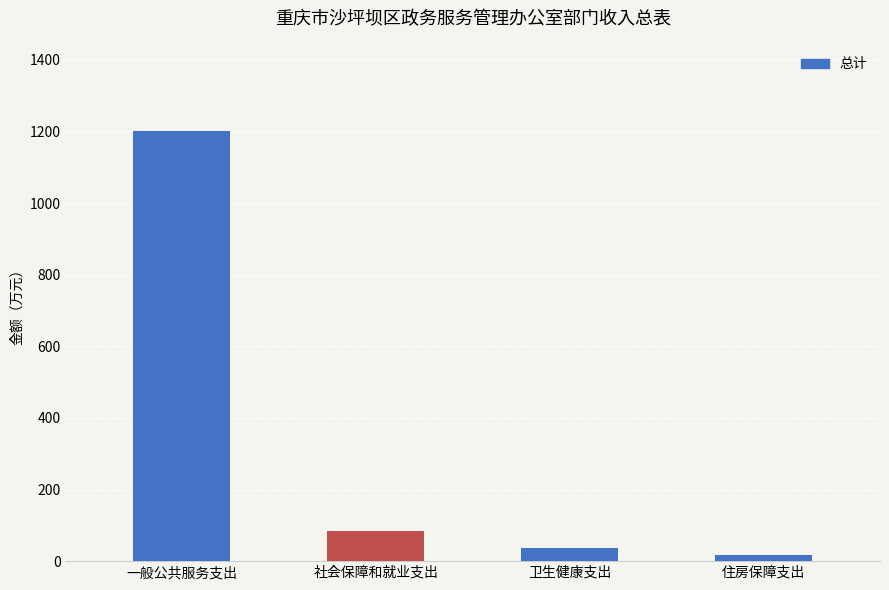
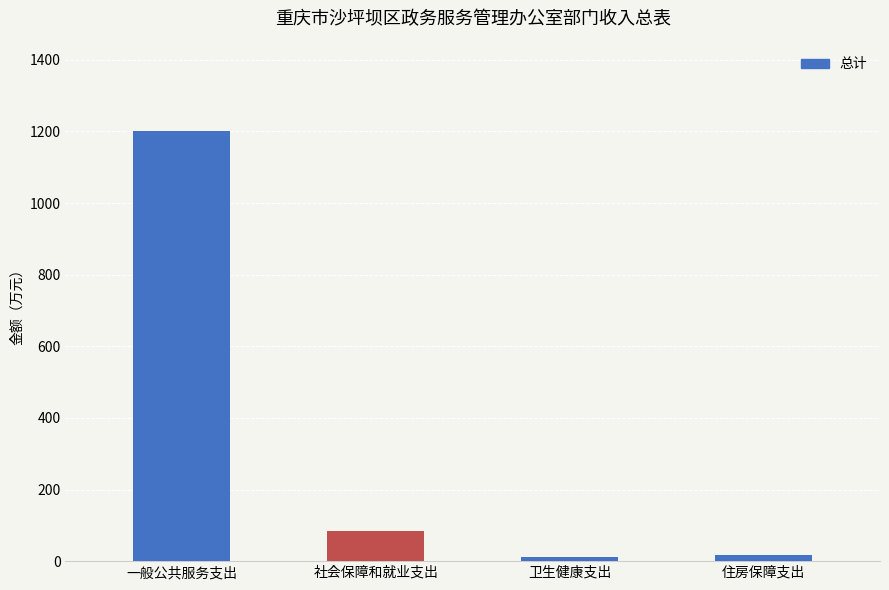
卫生健康支出: 40 -> 10
